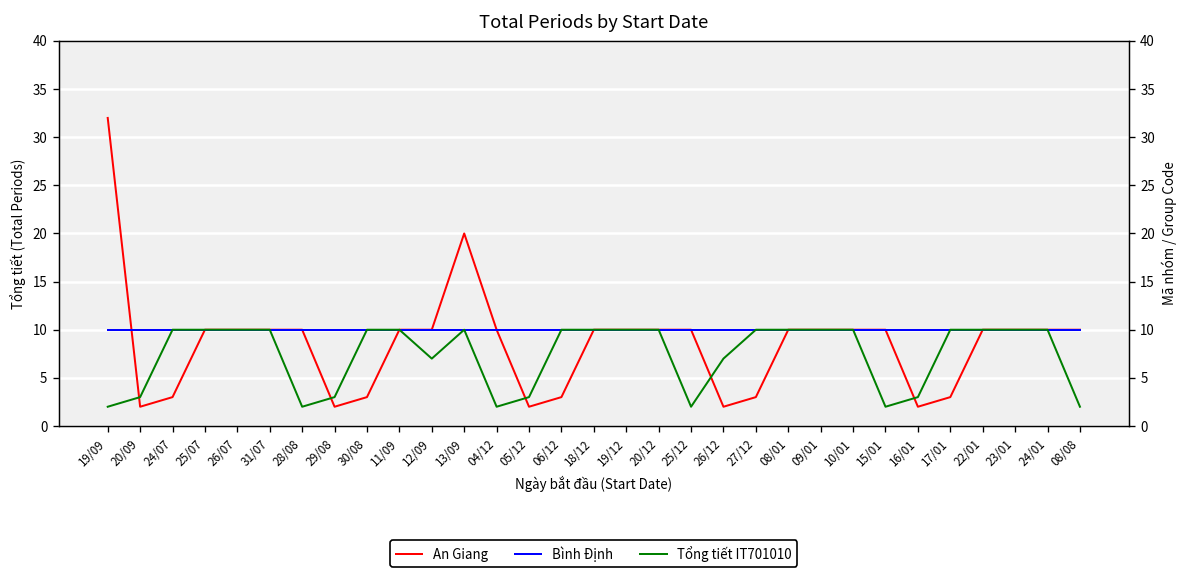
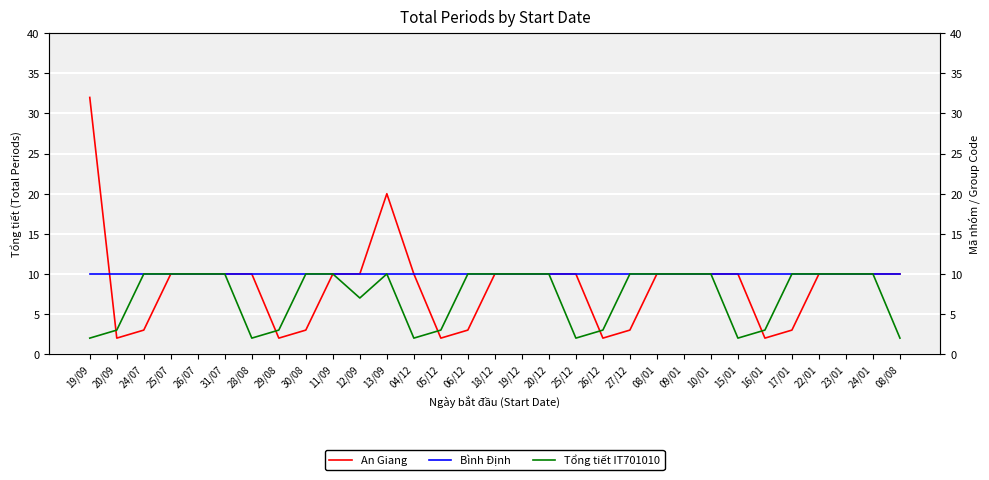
Tổng tiết IT701010, 26/12: 7 -> 3
